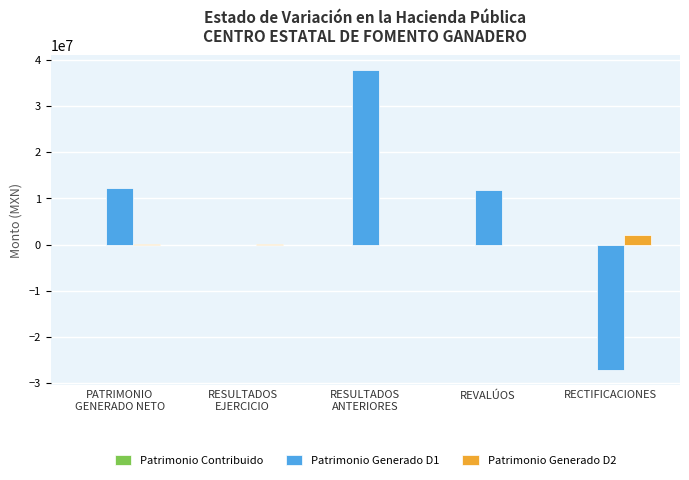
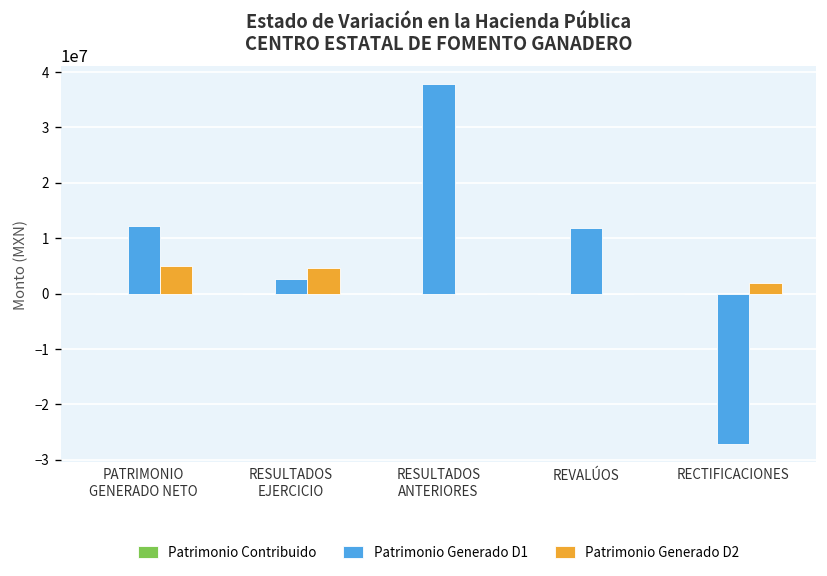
Patrimonio Generado D2, PATRIMONIO GENERADO NETO: 0 -> 5000000
Patrimonio Generado D1, RESULTADOS EJERCICIO: 0 -> 3000000
Patrimonio Generado D2, RESULTADOS EJERCICIO: 0 -> 5000000
